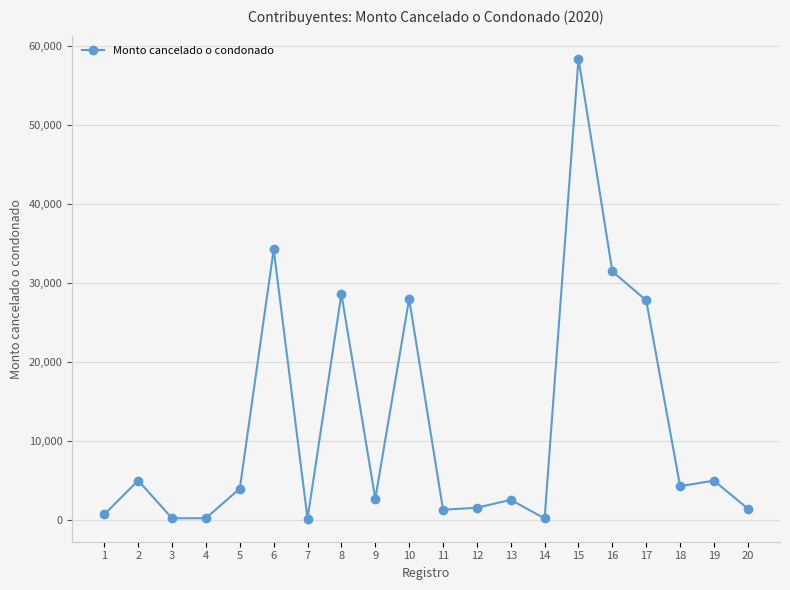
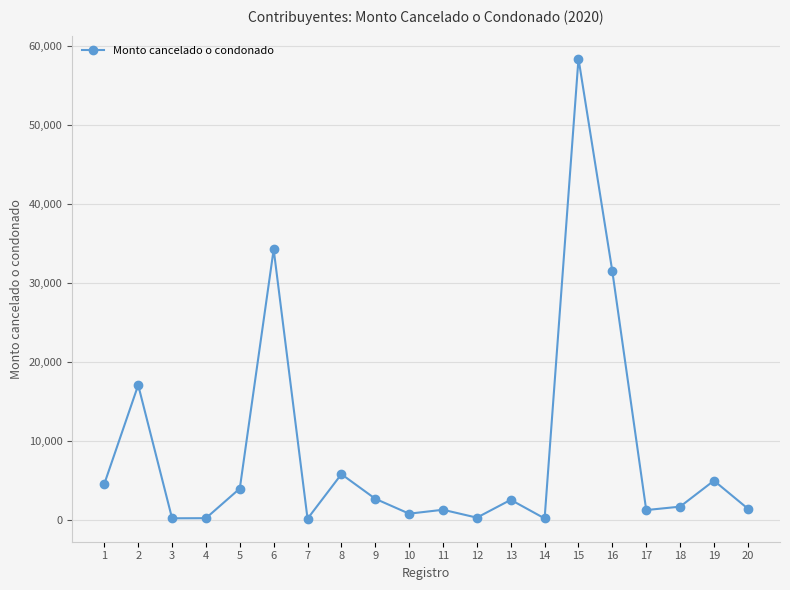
1: 1,000 -> 5,000
2: 5,000 -> 17,000
8: 29,000 -> 6,000
10: 28,000 -> 1,000
12: 2,000 -> 0
17: 28,000 -> 1,000
18: 4,000 -> 2,000
